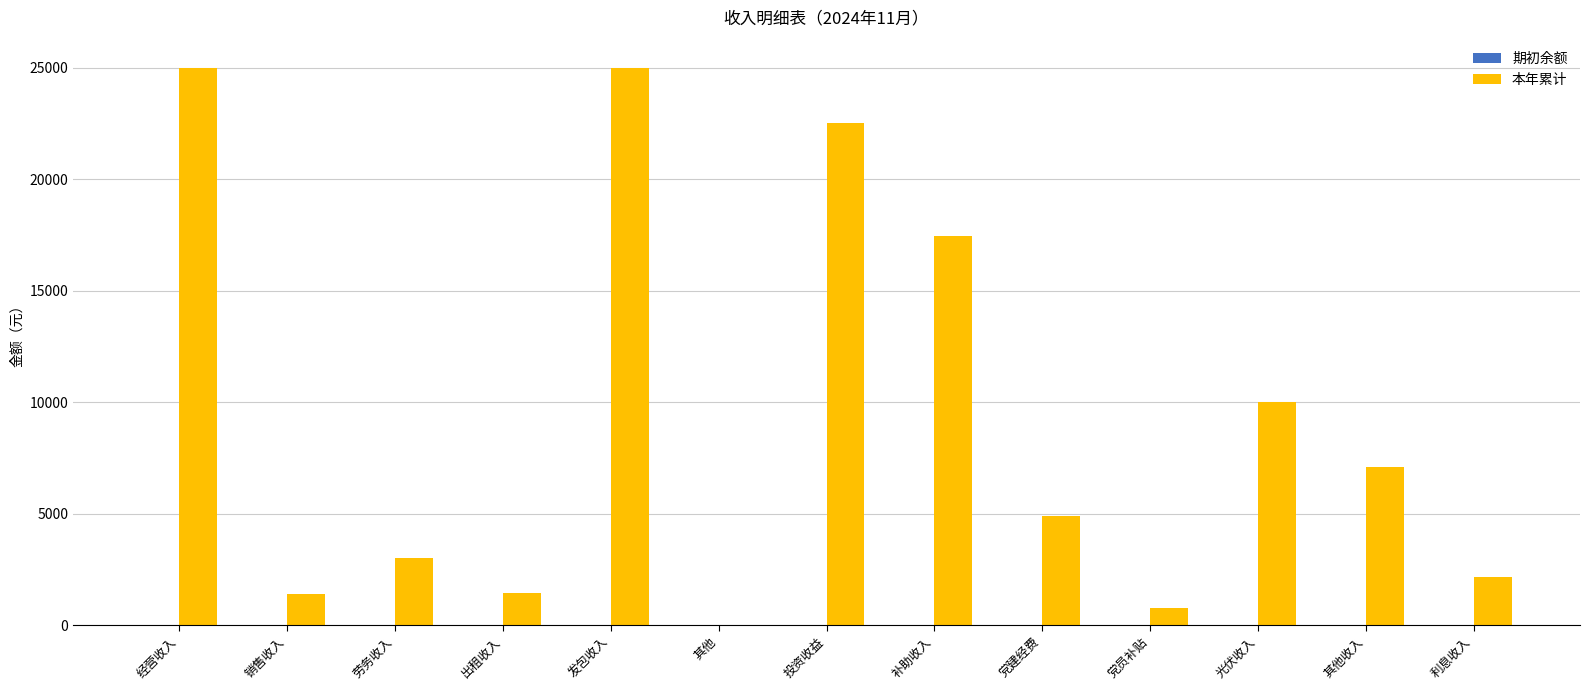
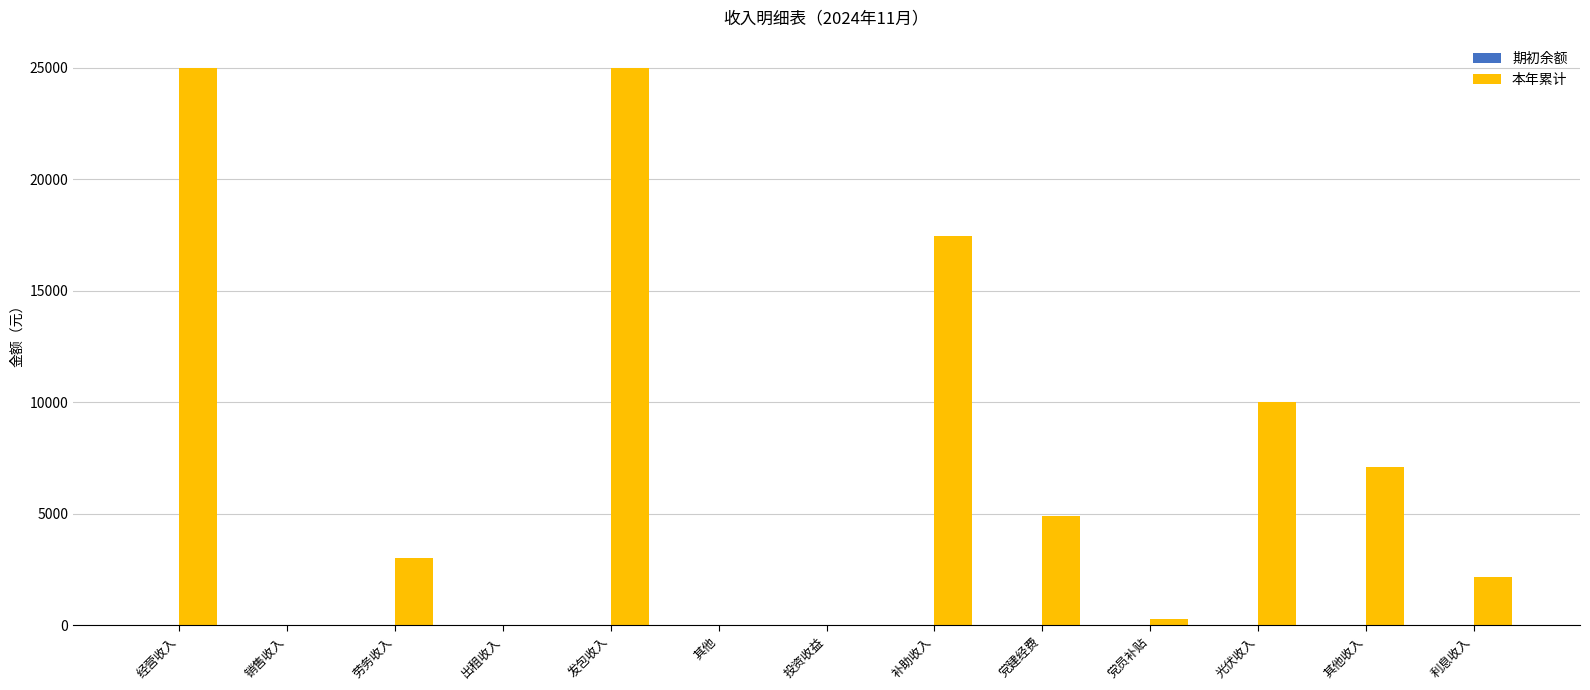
本年累计, 销售收入: 1400 -> 0
本年累计, 出租收入: 1400 -> 0
本年累计, 投资收益: 22500 -> 0
本年累计, 党员补贴: 800 -> 300
